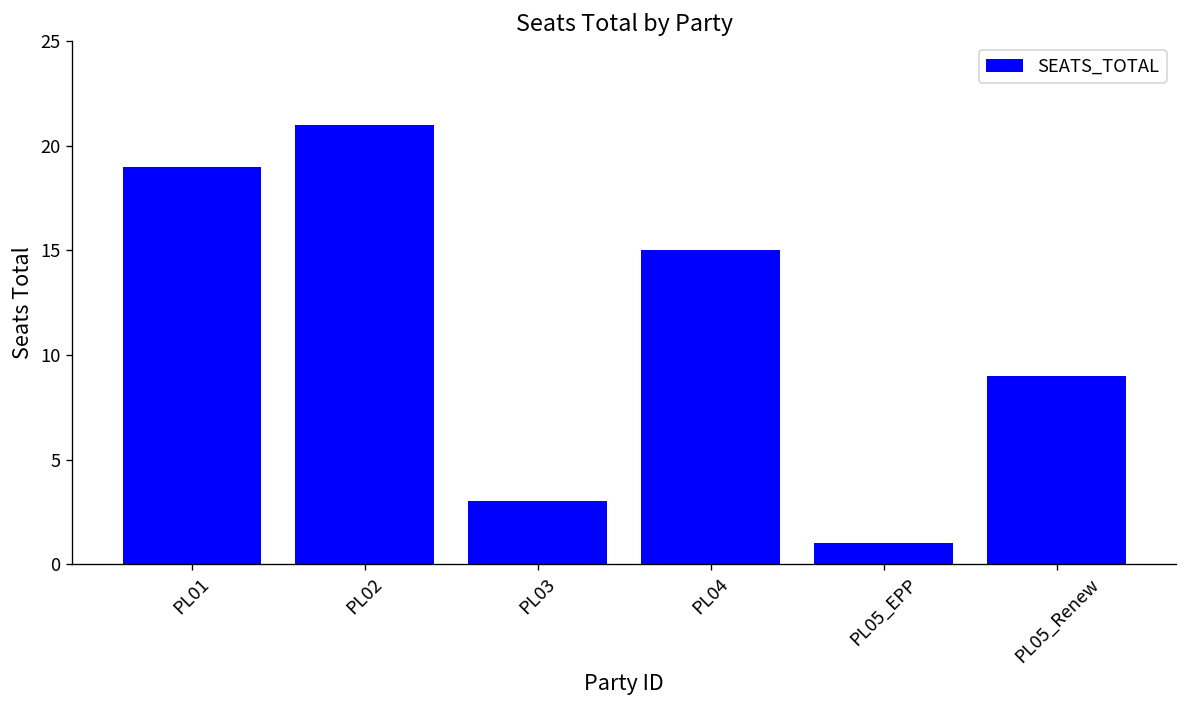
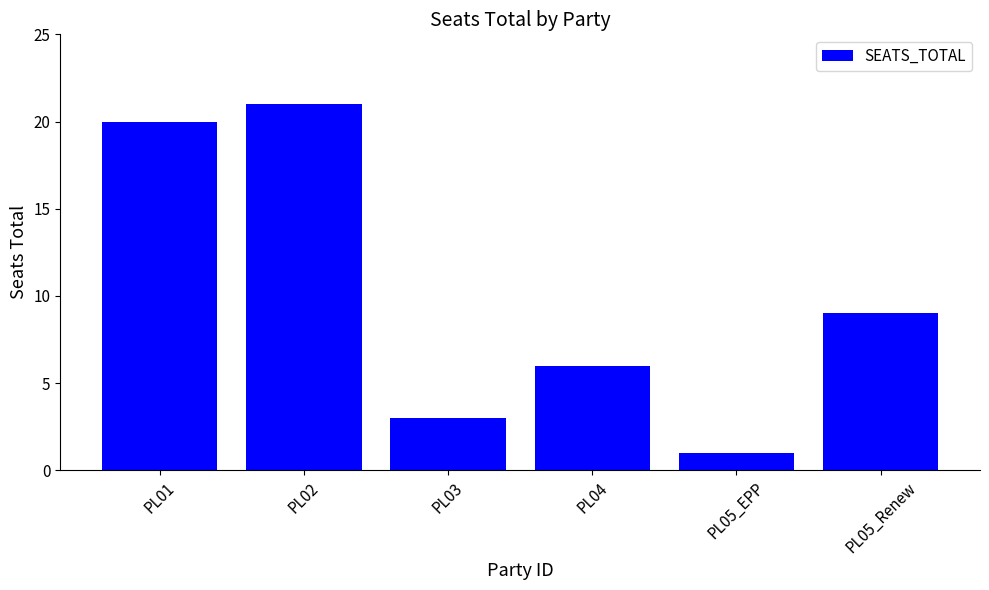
PL01: 19 -> 20
PL04: 15 -> 6
